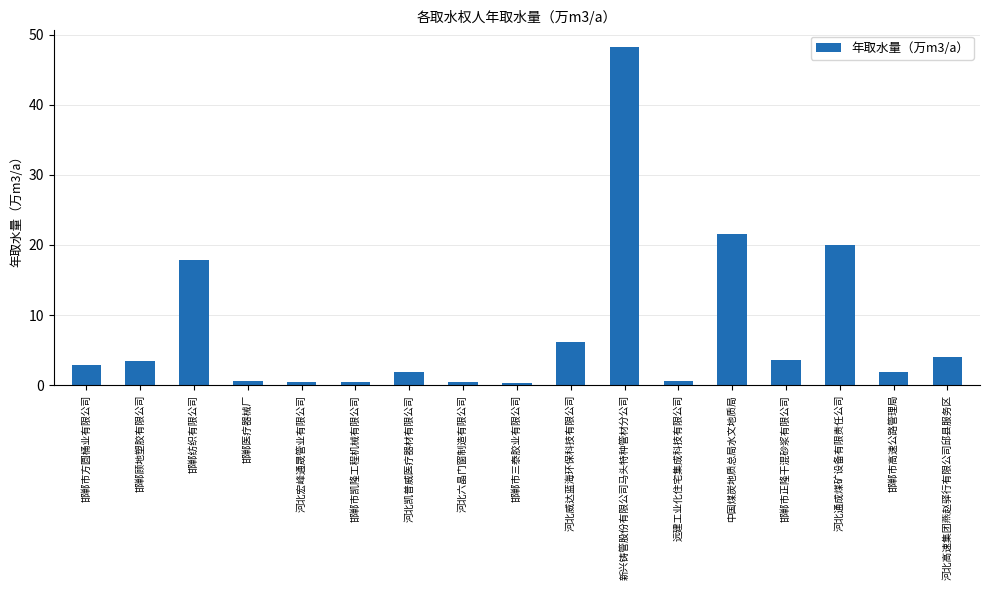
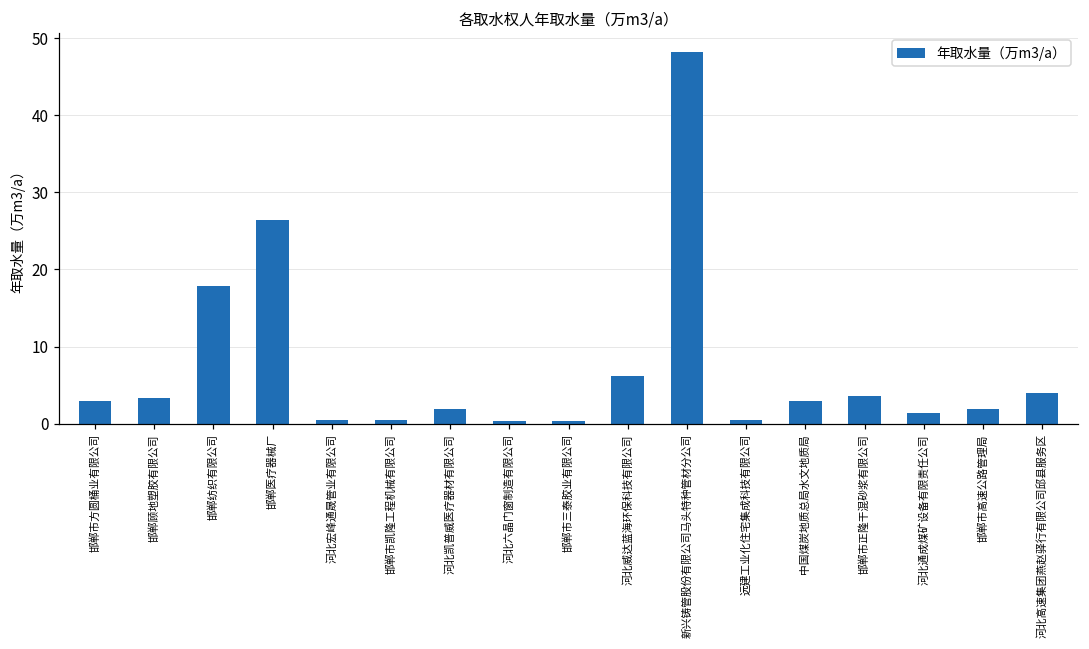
邯郸医疗器械厂: 1 -> 26
中国煤炭地质总局水文地质局: 22 -> 3
河北通成煤矿设备有限责任公司: 20 -> 1
